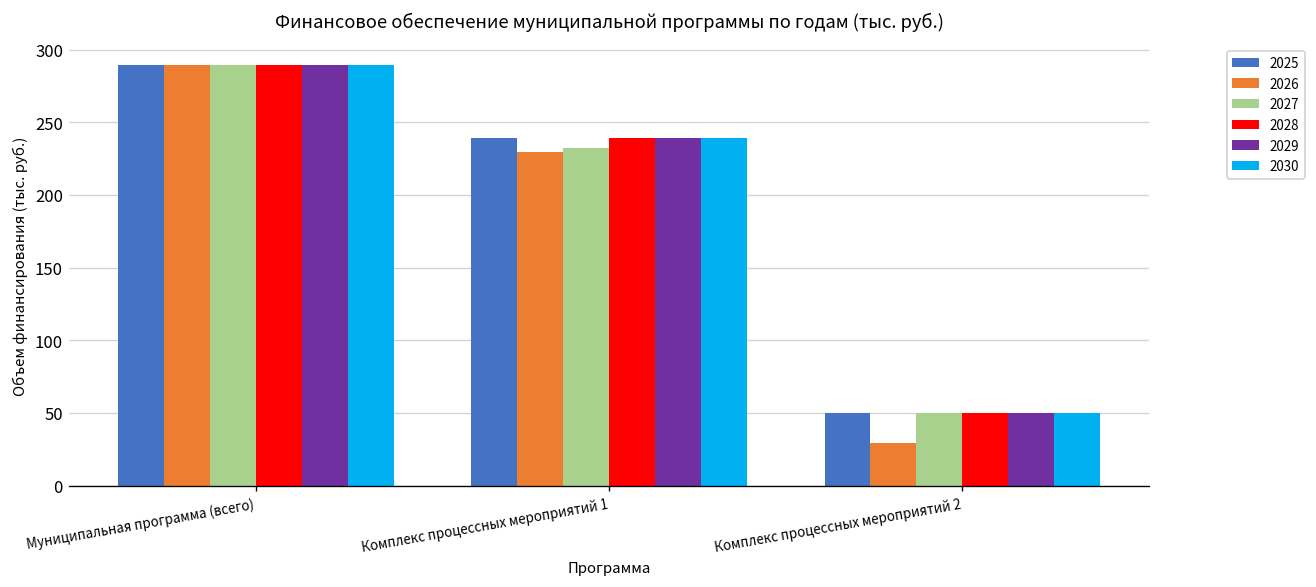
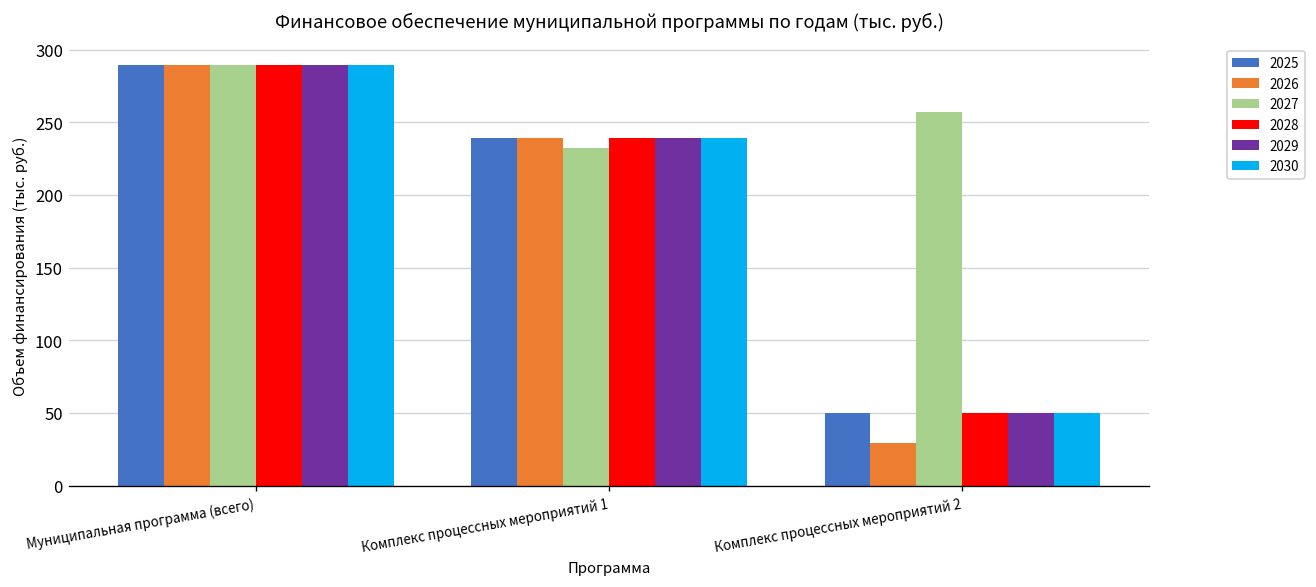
2026, Комплекс процессных мероприятий 1: 230 -> 239
2027, Комплекс процессных мероприятий 2: 50 -> 257
